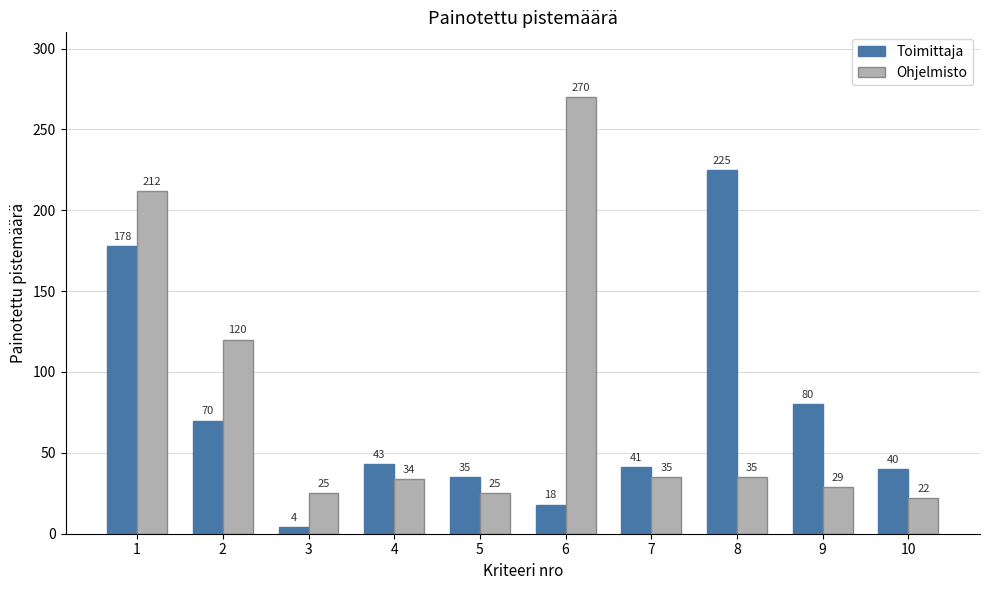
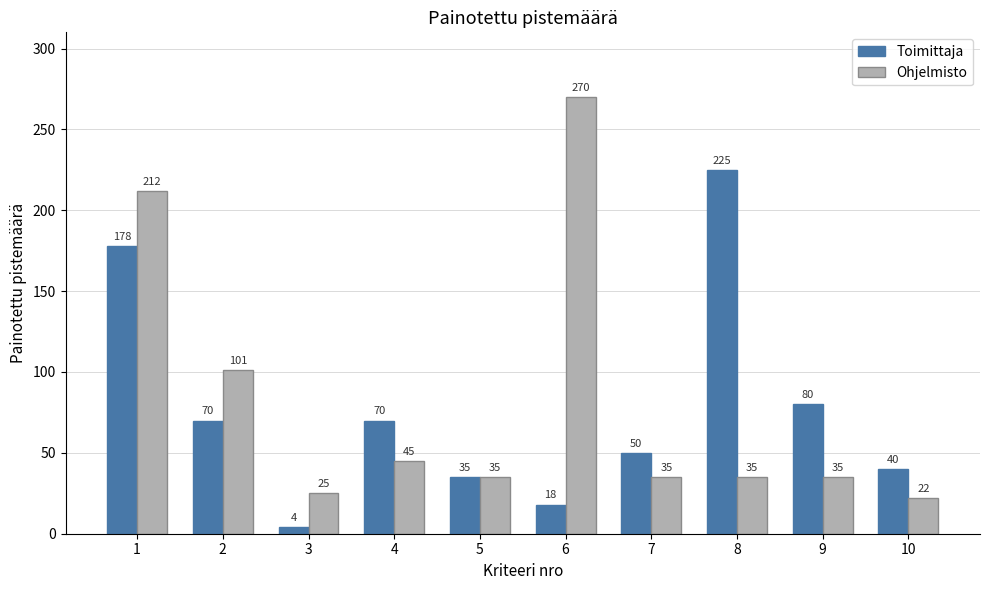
Ohjelmisto, 2: 120 -> 101
Toimittaja, 4: 43 -> 70
Ohjelmisto, 4: 34 -> 45
Ohjelmisto, 5: 25 -> 35
Toimittaja, 7: 41 -> 50
Ohjelmisto, 9: 29 -> 35
